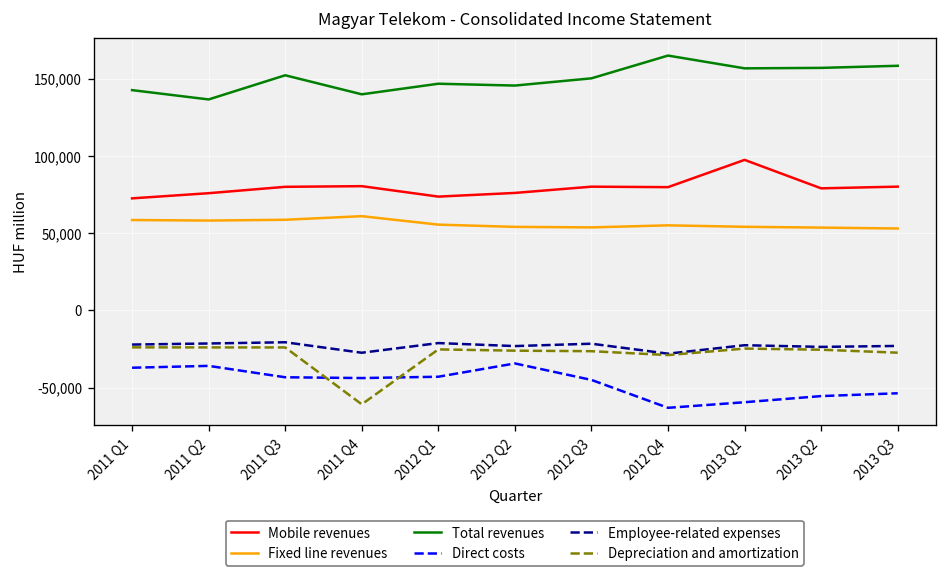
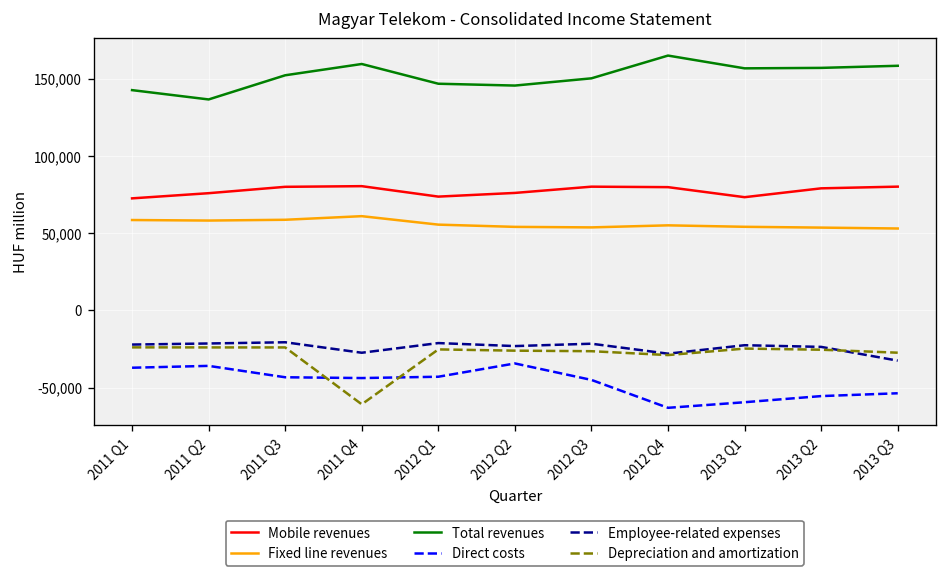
Total revenues, 2011 Q4: 140,000 -> 159,000
Mobile revenues, 2013 Q1: 97,000 -> 73,000
Employee-related expenses, 2013 Q3: -23,000 -> -33,000
